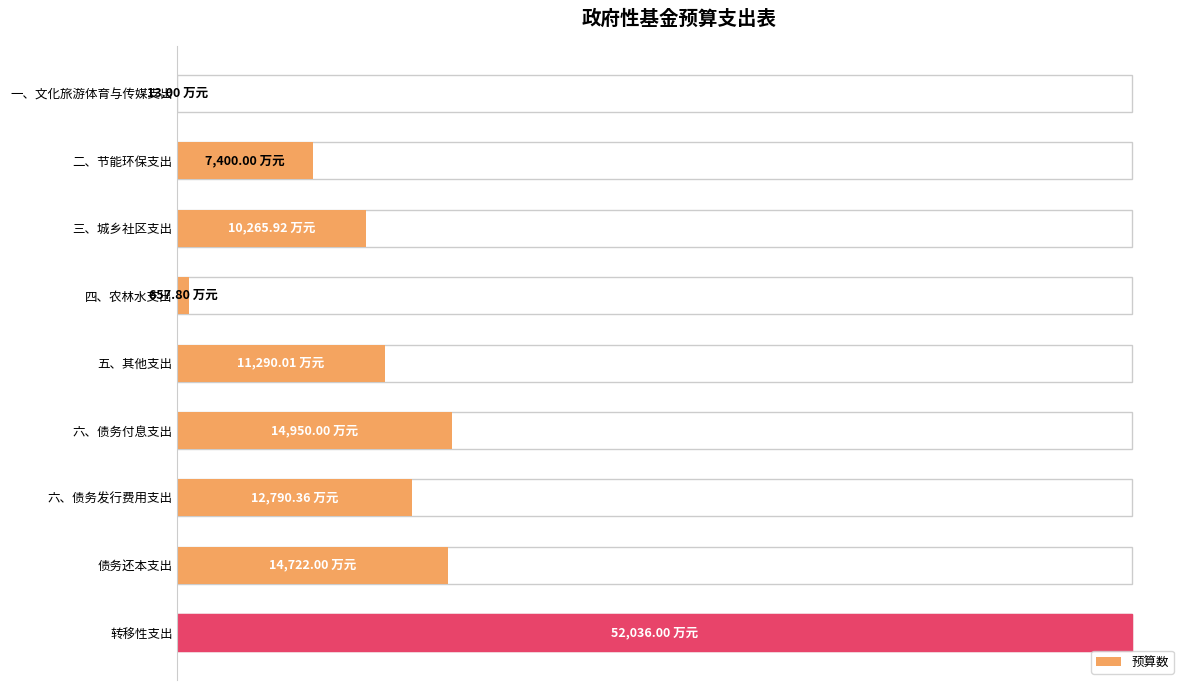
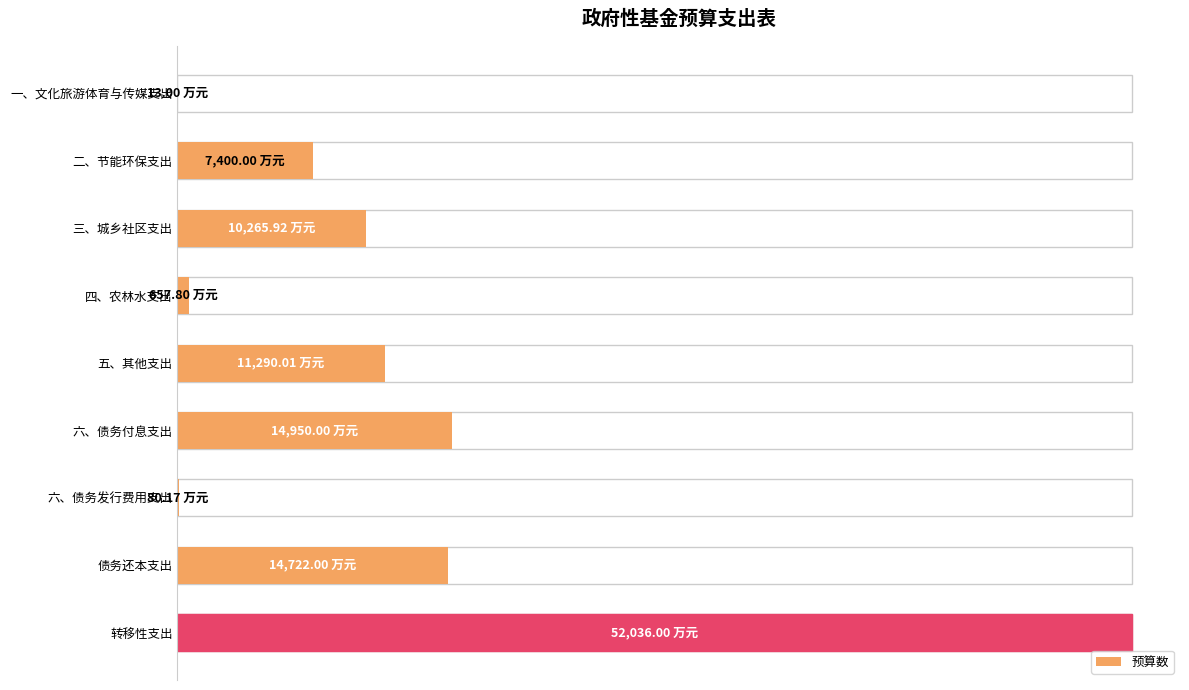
预算数, 六、债务发行费用支出: 12,790.36 -> 80.17
